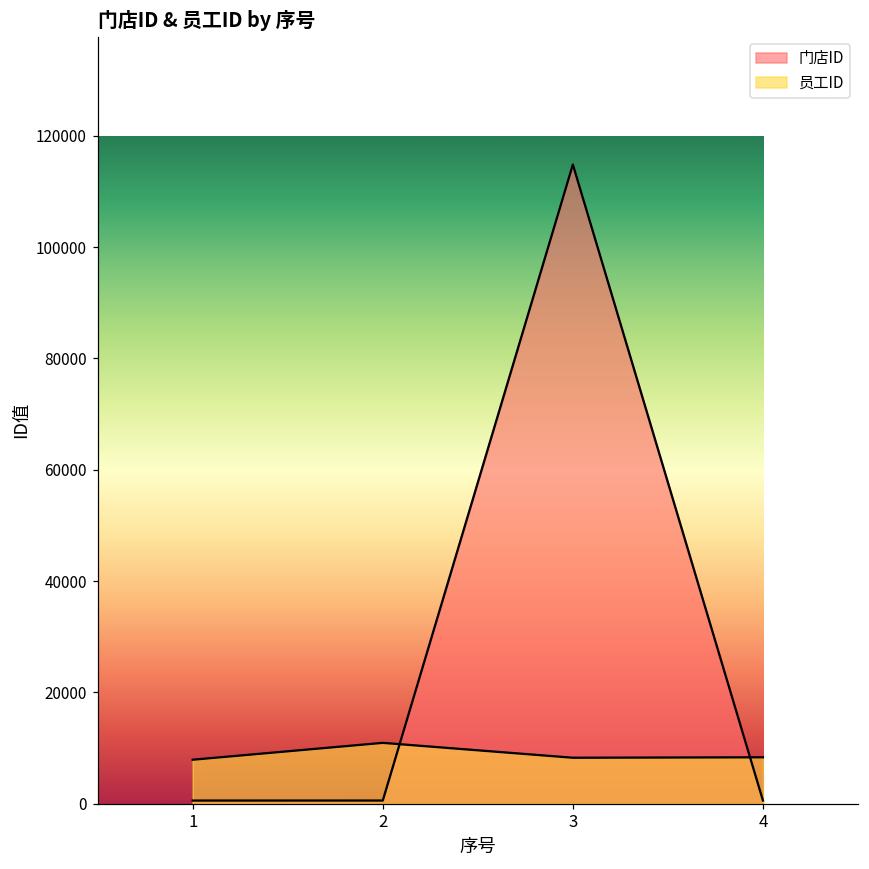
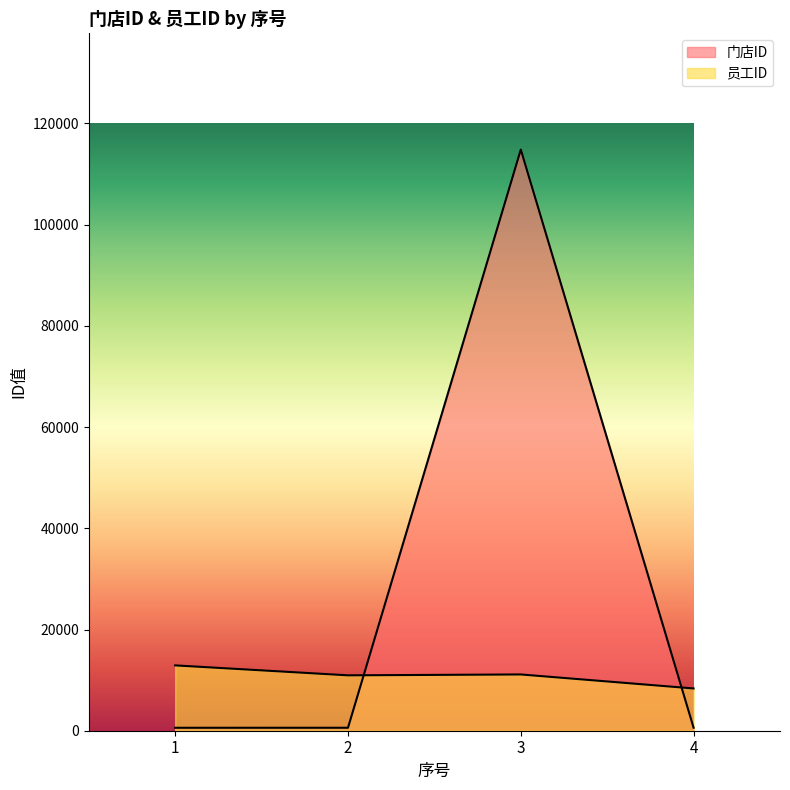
员工ID, 1: 8000 -> 13000
员工ID, 3: 8000 -> 11000
